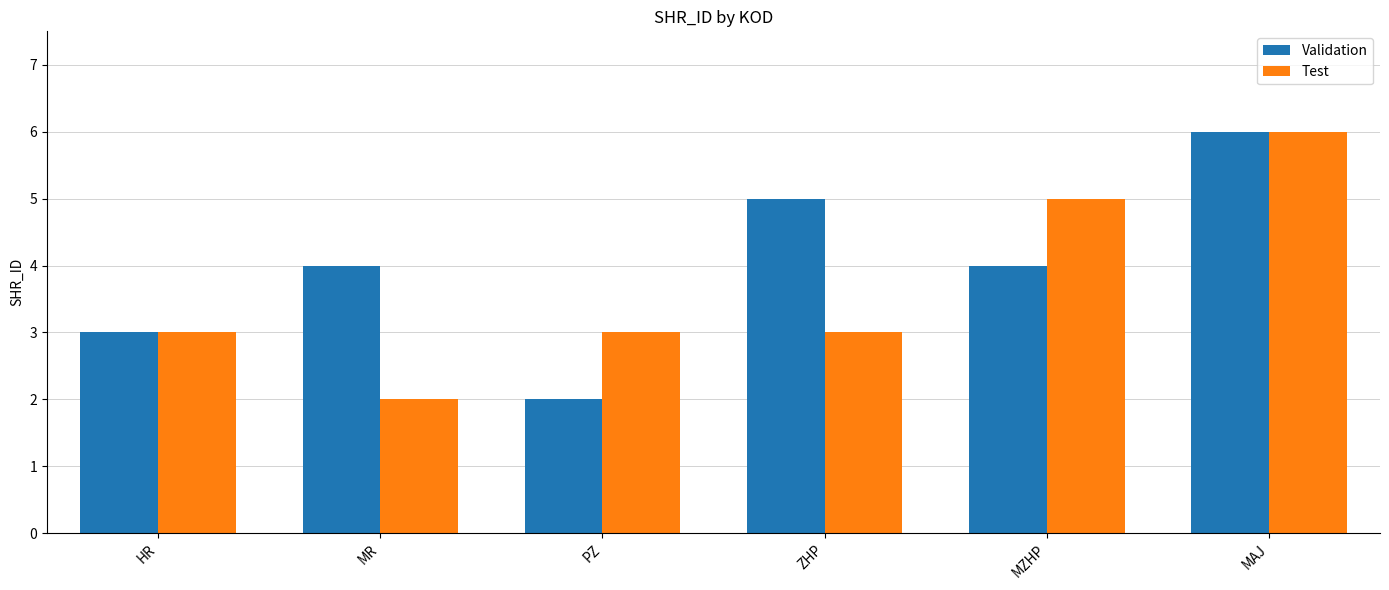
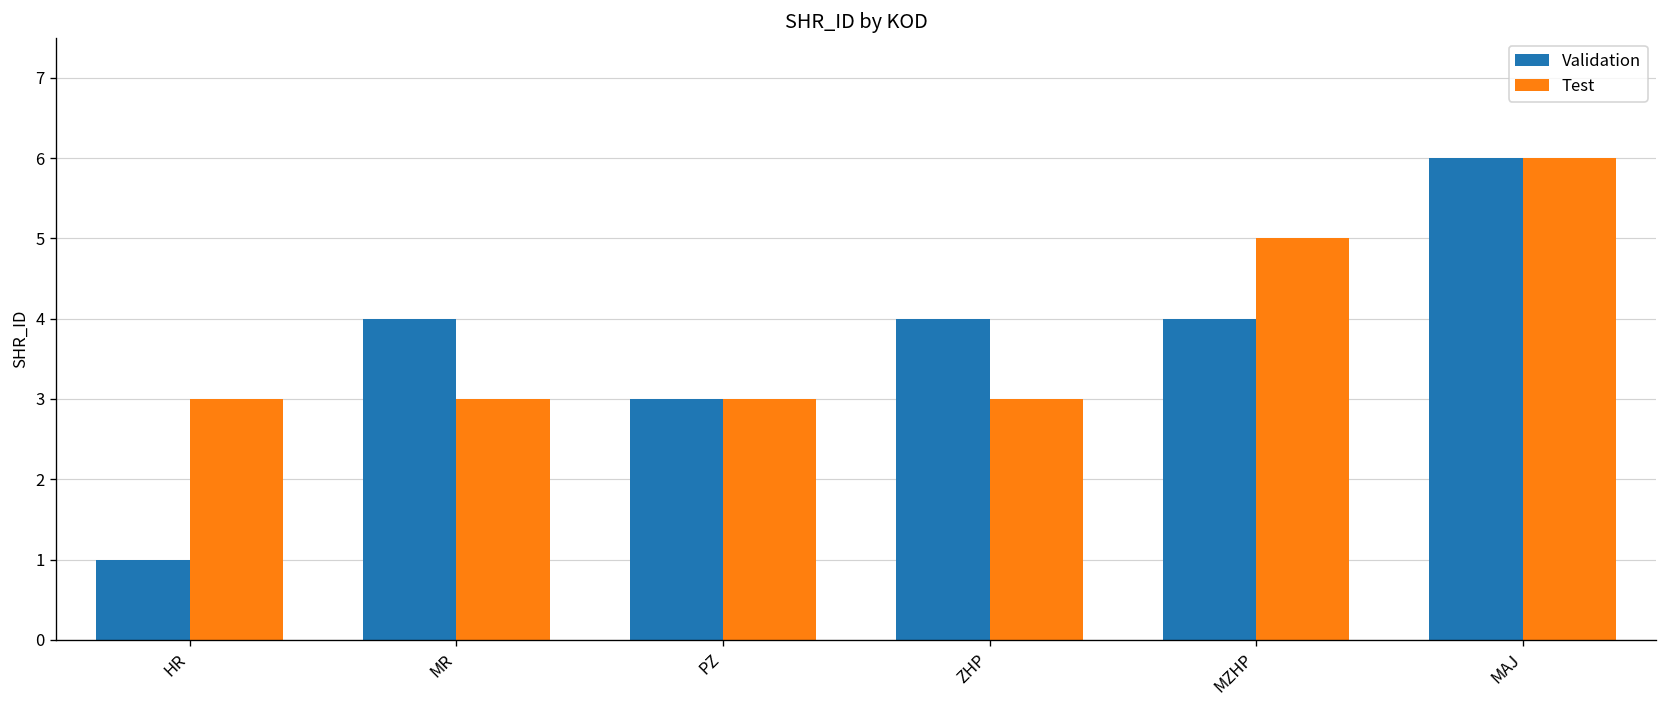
Validation, HR: 3 -> 1
Test, MR: 2 -> 3
Validation, PZ: 2 -> 3
Validation, ZHP: 5 -> 4
